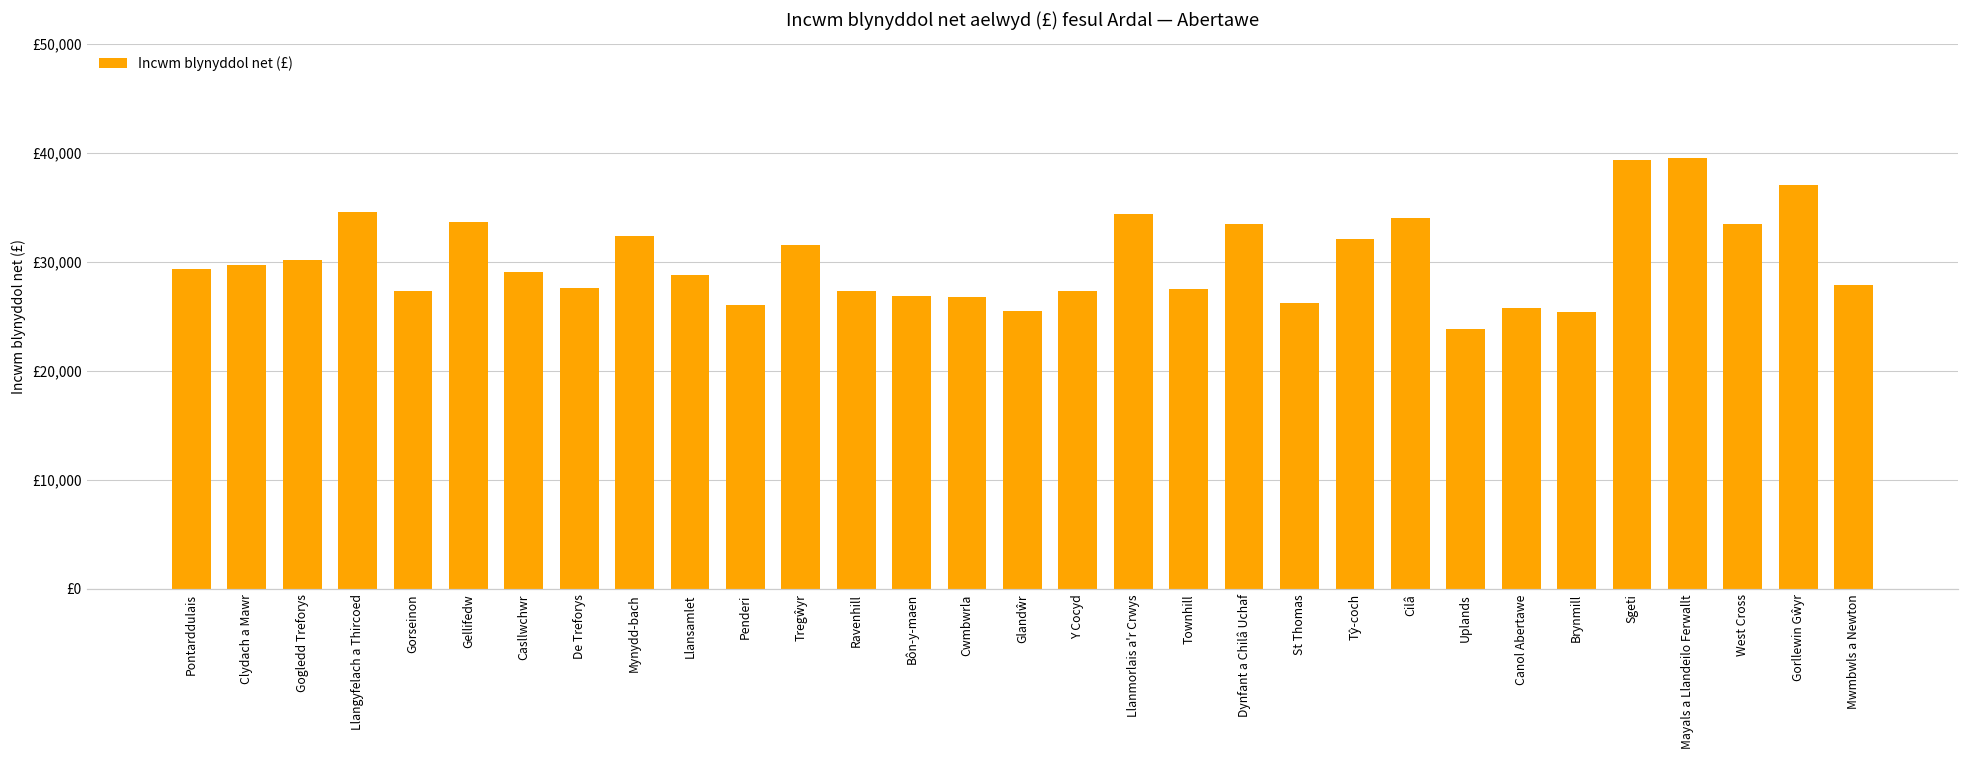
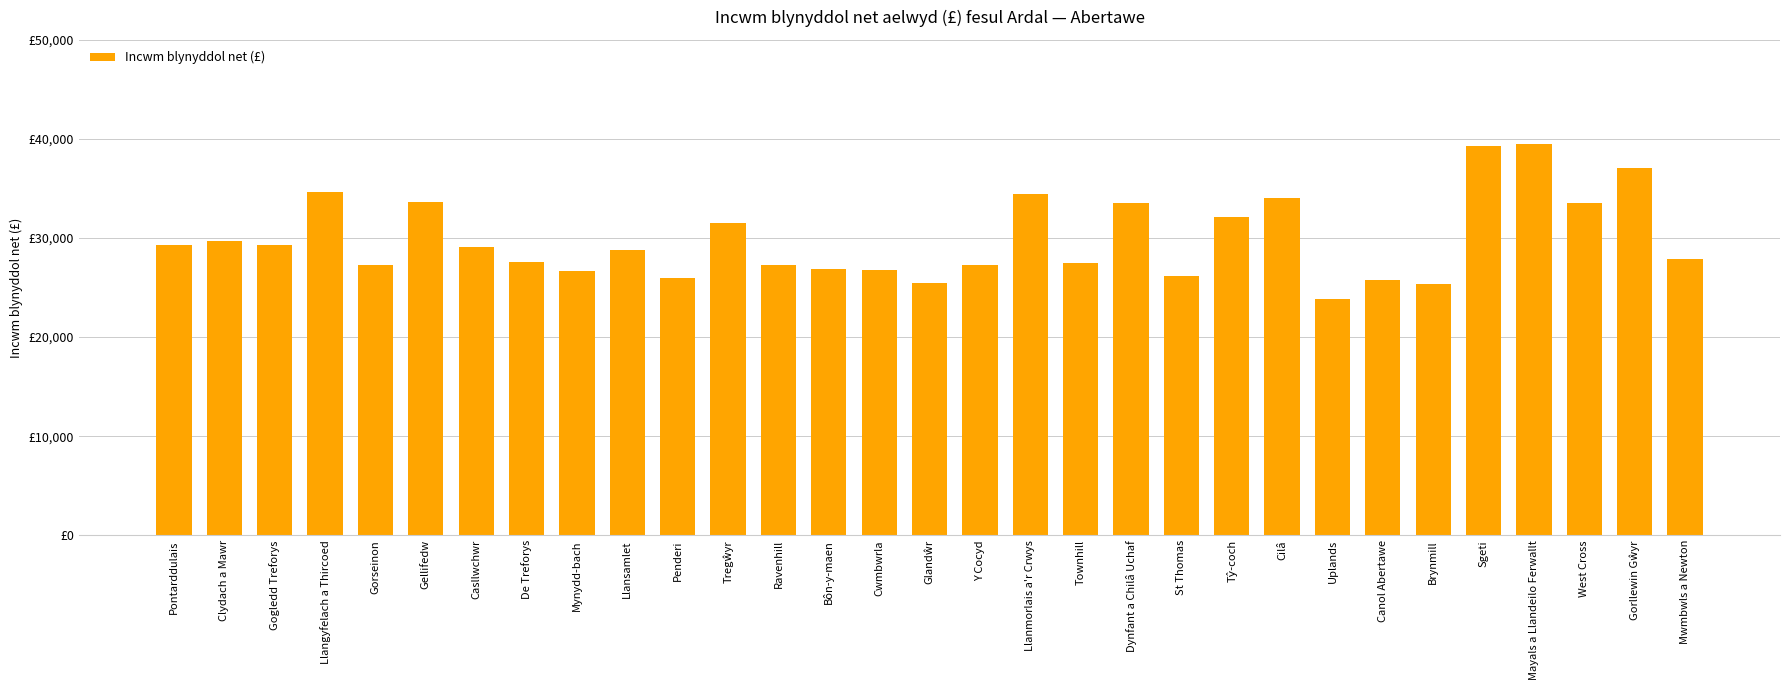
Gogledd Treforys: £30,000 -> £29,000
Mynydd-bach: £32,000 -> £27,000
